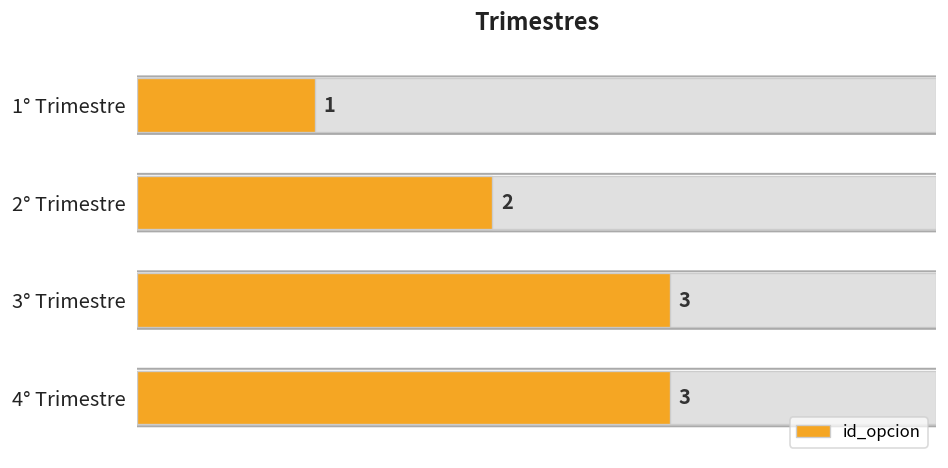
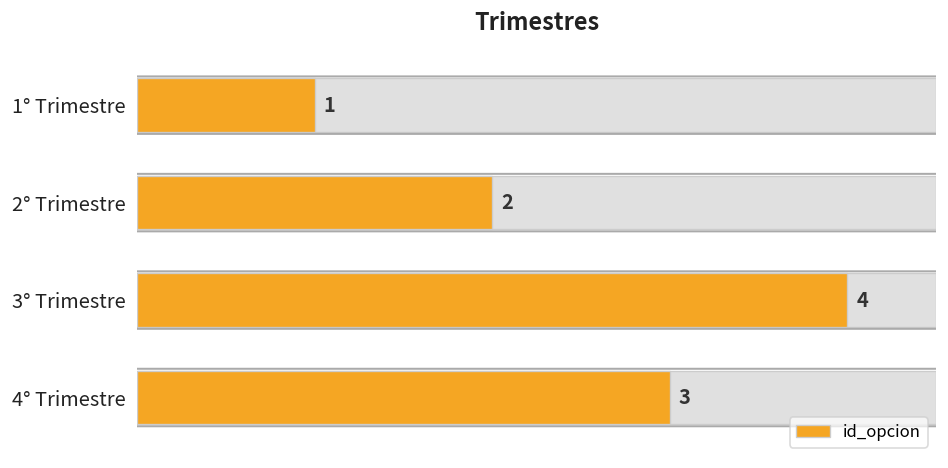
id_opcion, 3° Trimestre: 3 -> 4
